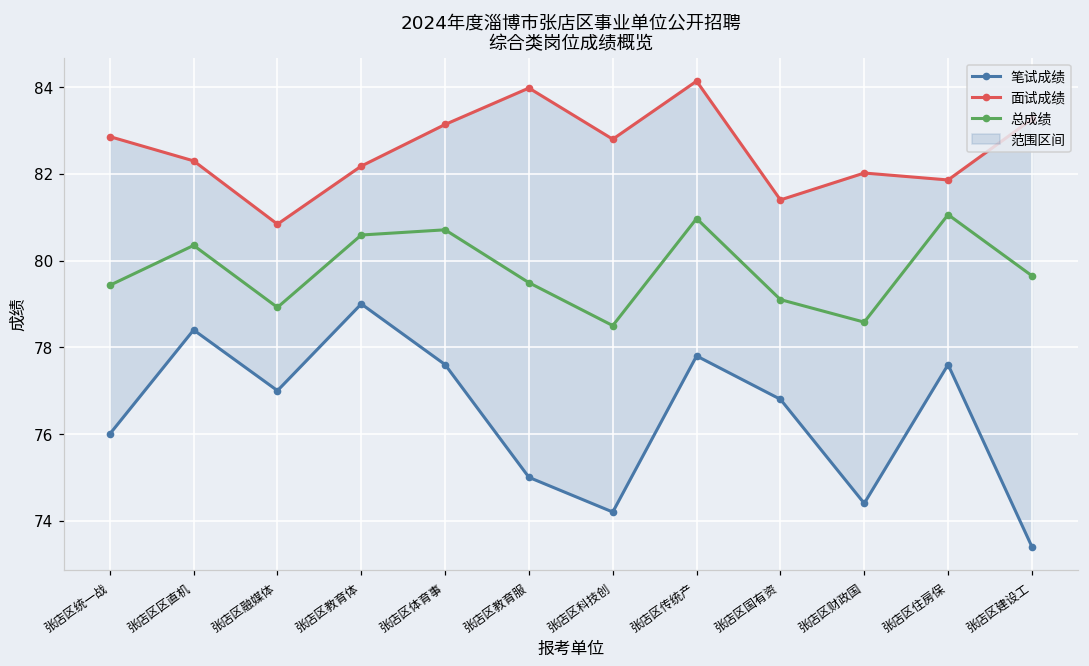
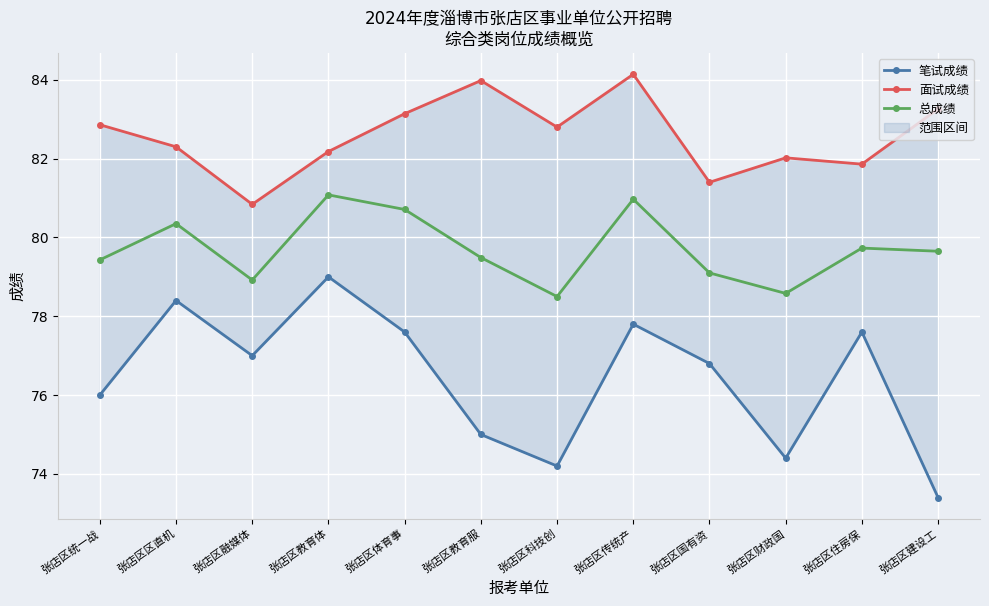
总成绩, 张店区教育体: 80.6 -> 81.1
总成绩, 张店区住房保: 81.1 -> 79.7
